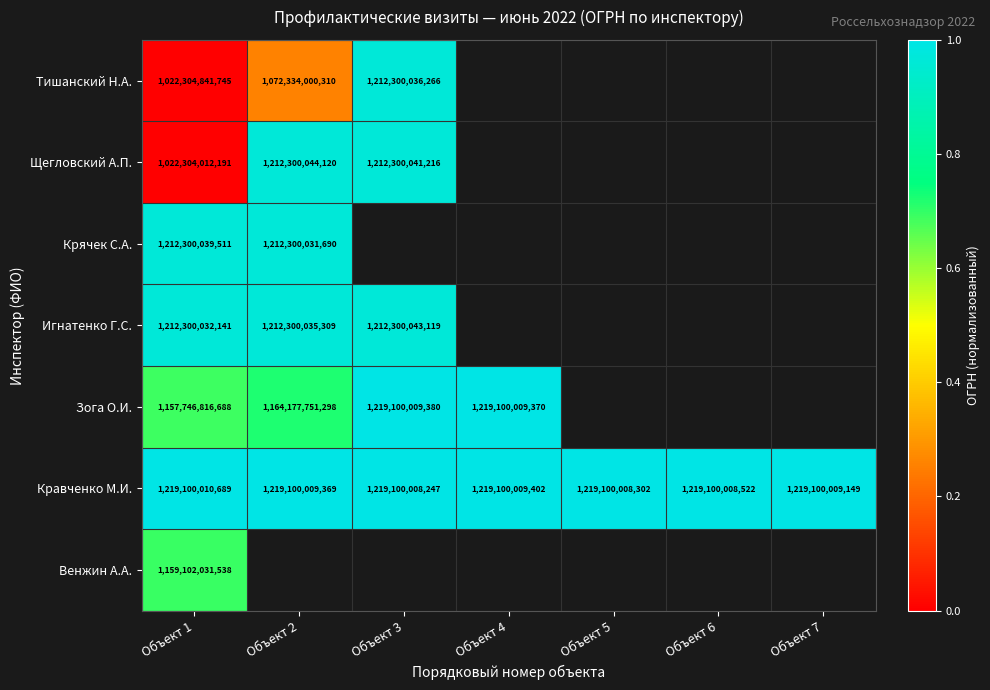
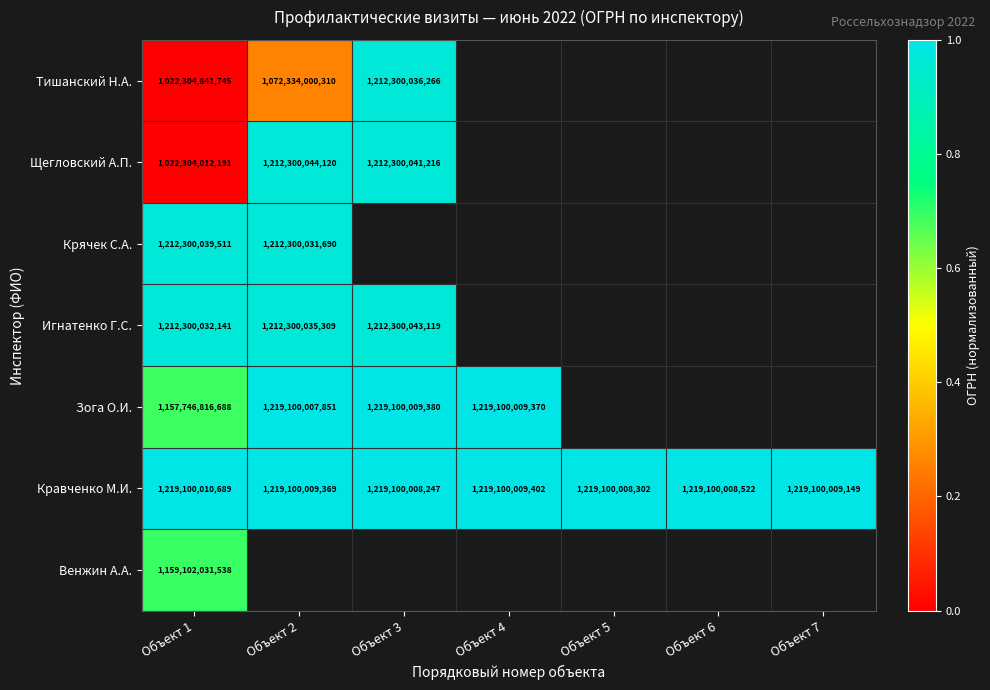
Зога О.И., Объект 2: 1,164,177,751,298 -> 1,219,100,007,851
